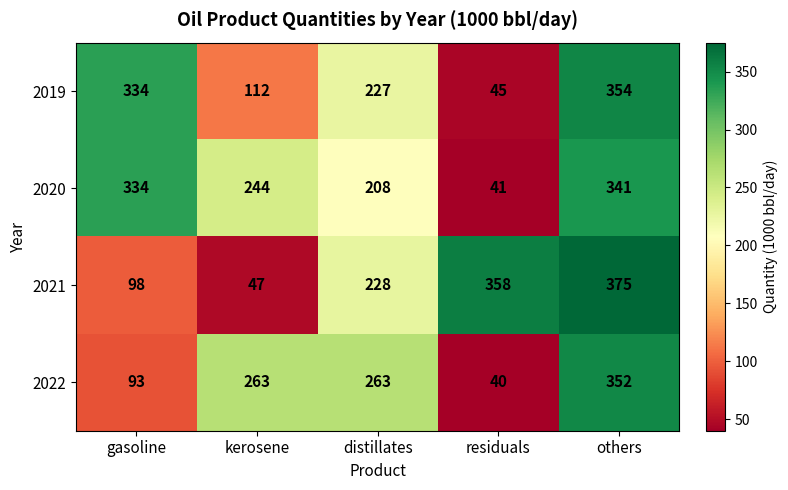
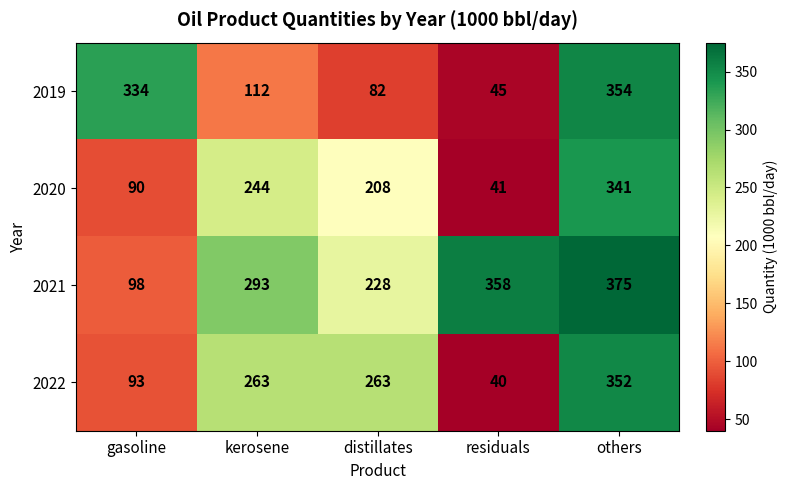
2019, distillates: 227 -> 82
2020, gasoline: 334 -> 90
2021, kerosene: 47 -> 293
